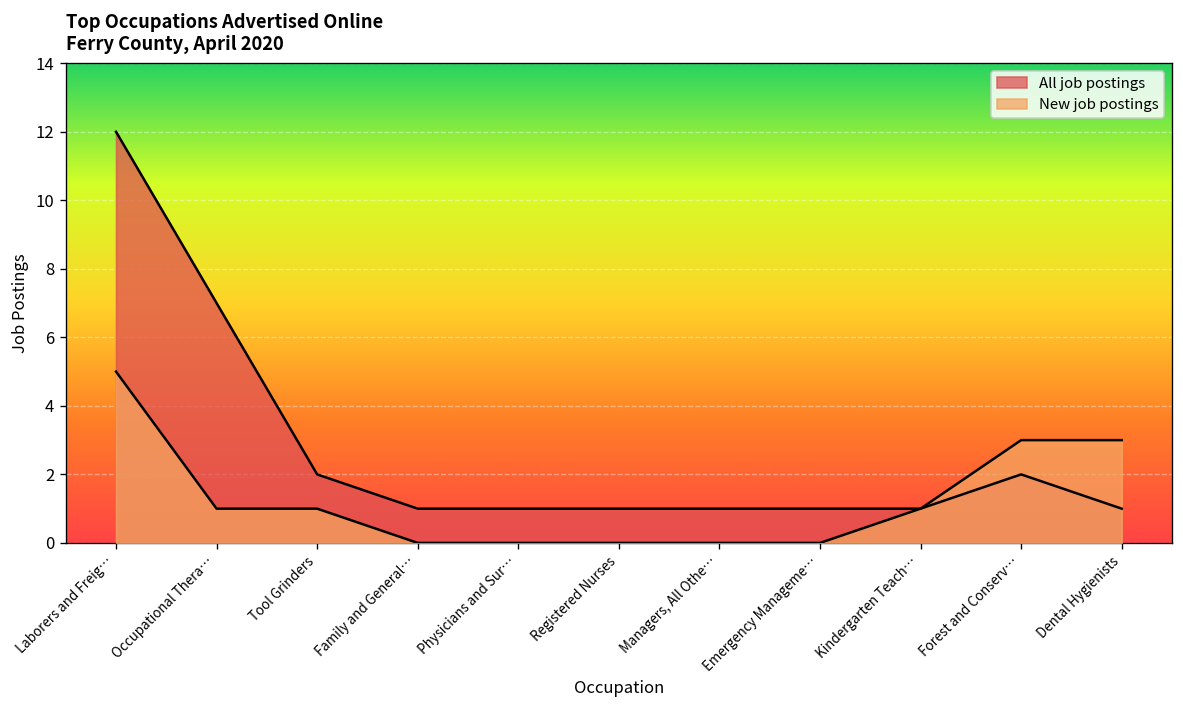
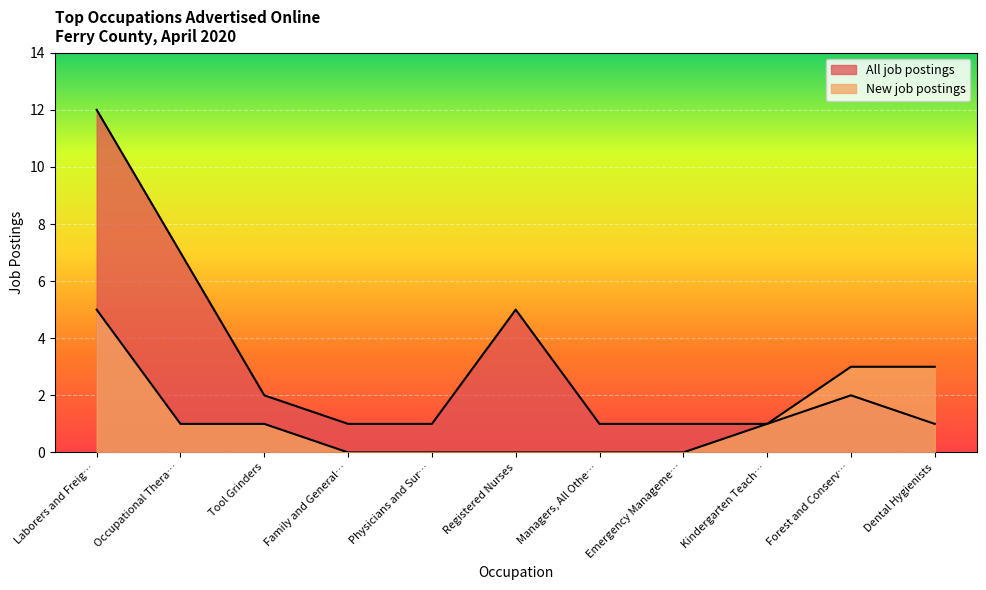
All job postings, Registered Nurses: 1 -> 5
